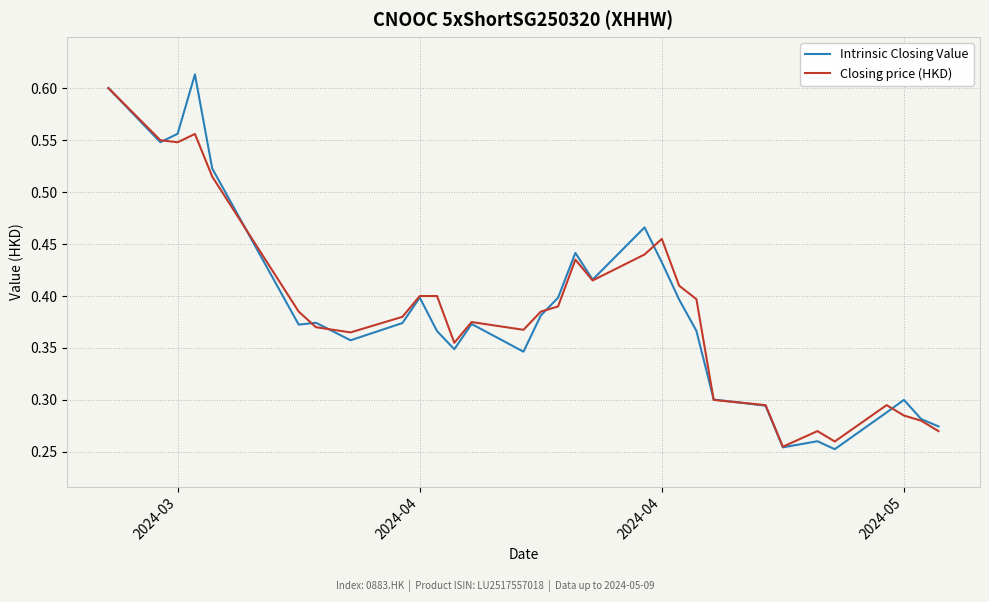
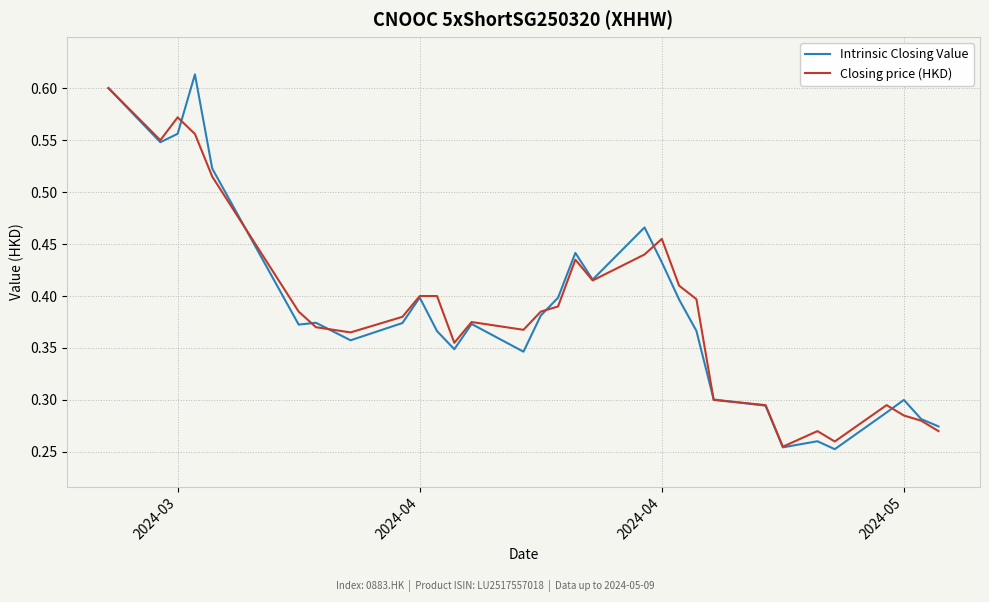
Closing price (HKD), 2024-03: 0.548 -> 0.572
